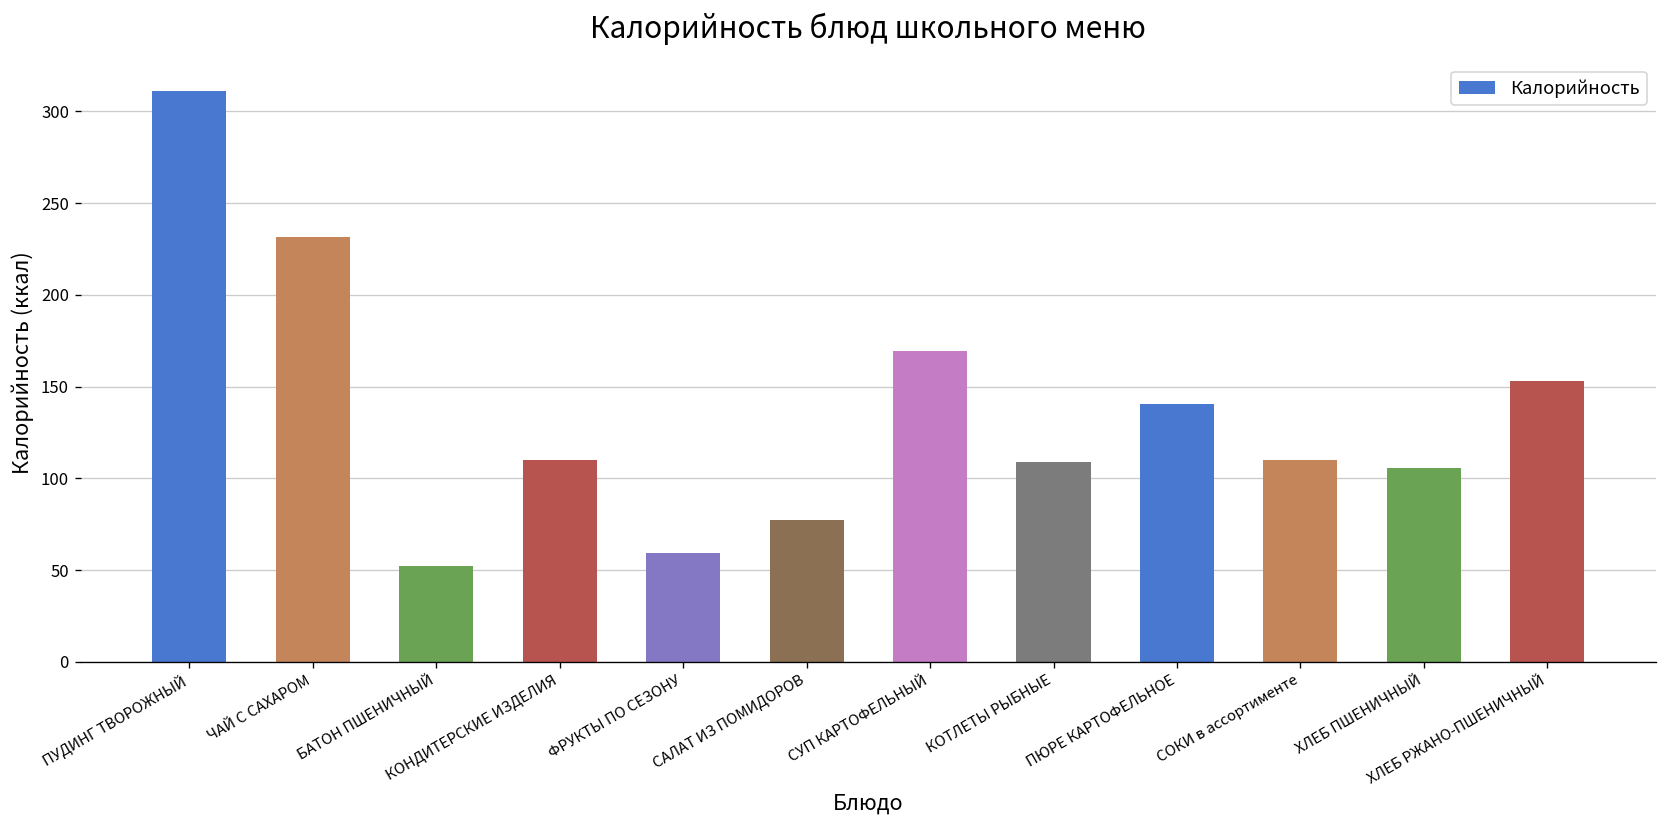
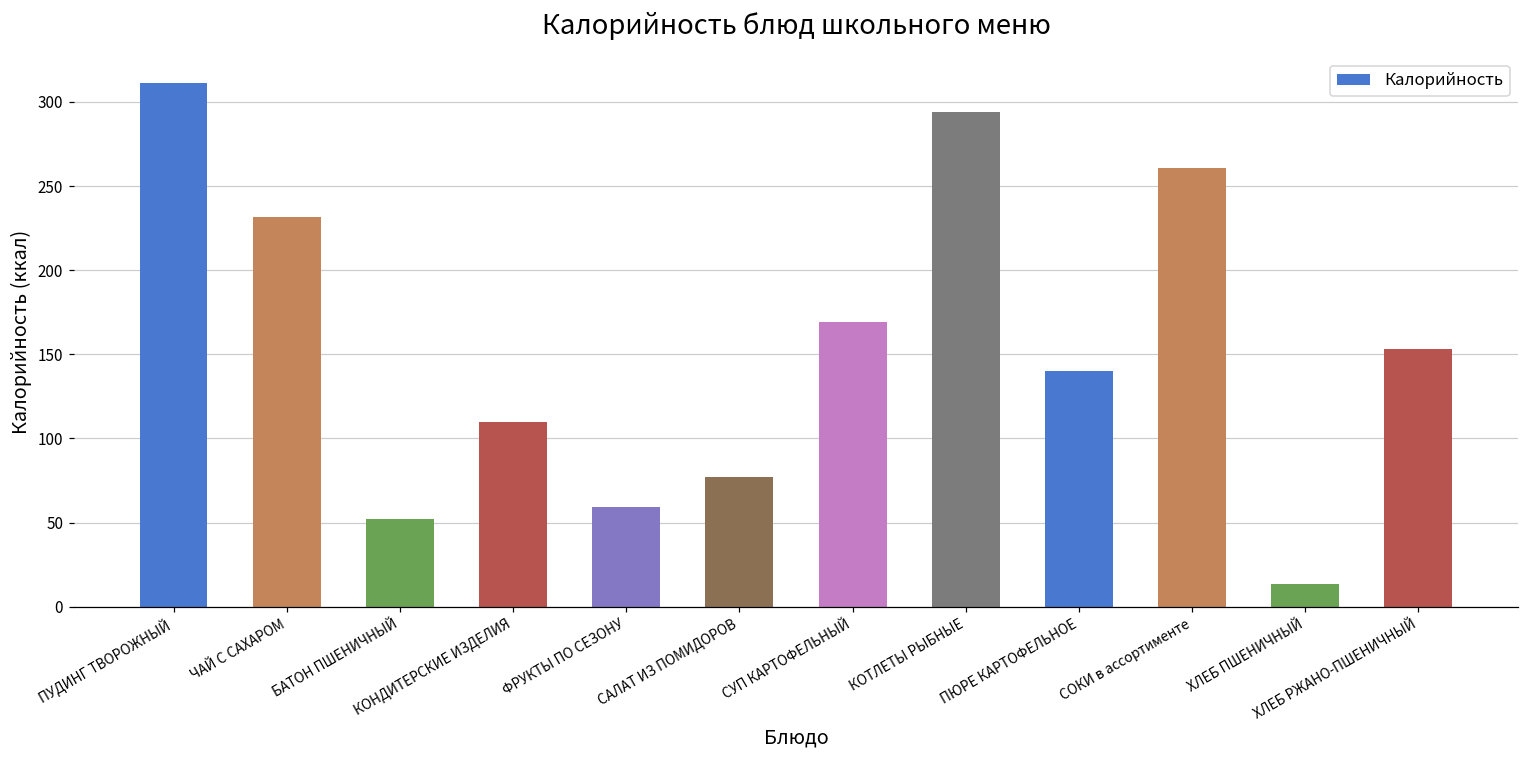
КОТЛЕТЫ РЫБНЫЕ: 109 -> 294
СОКИ в ассортименте: 110 -> 261
ХЛЕБ ПШЕНИЧНЫЙ: 106 -> 13
